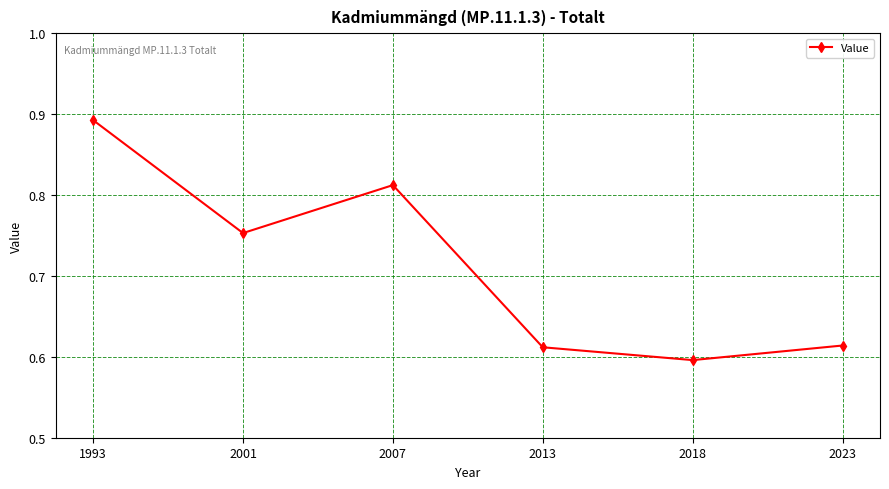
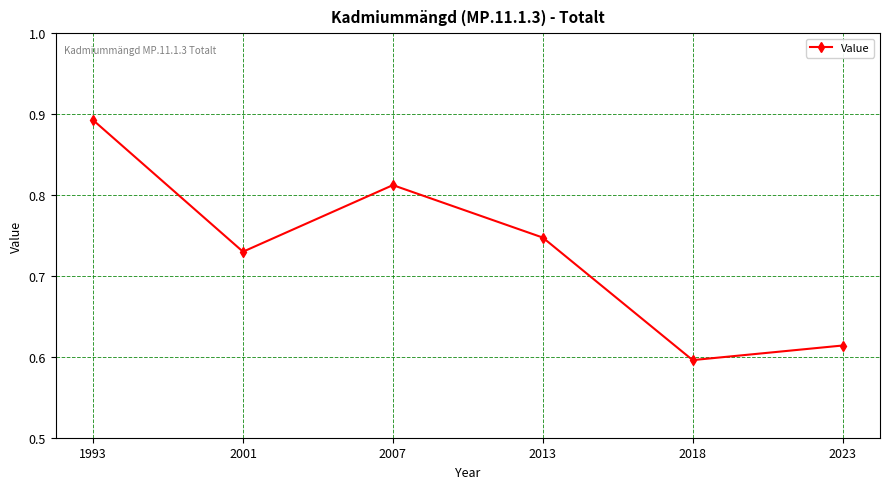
2001: 0.75 -> 0.73
2013: 0.61 -> 0.75
